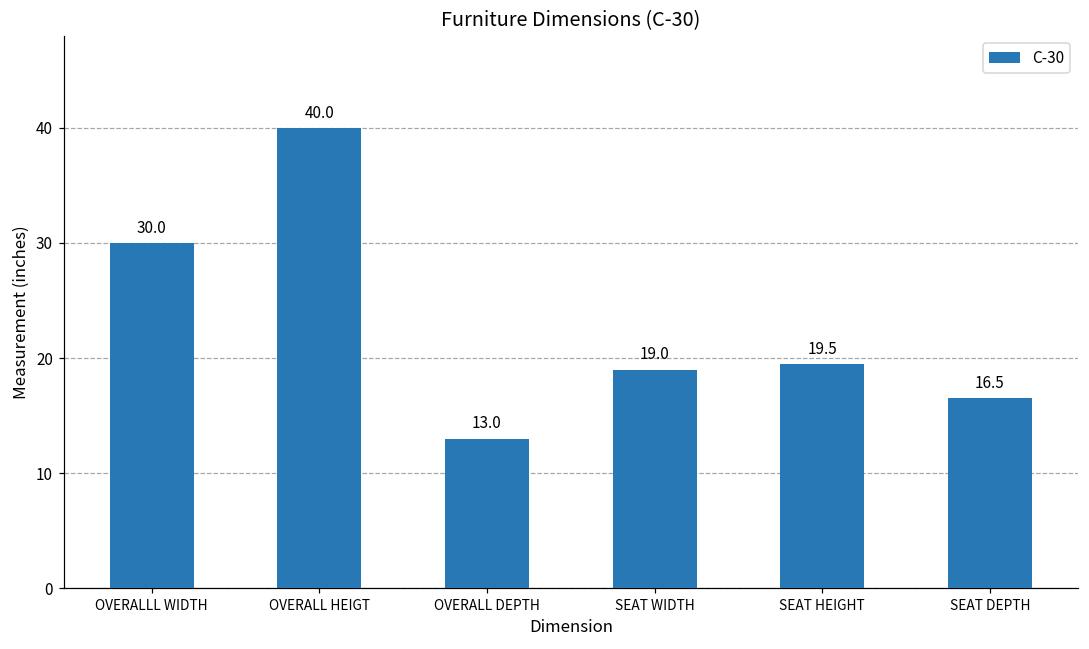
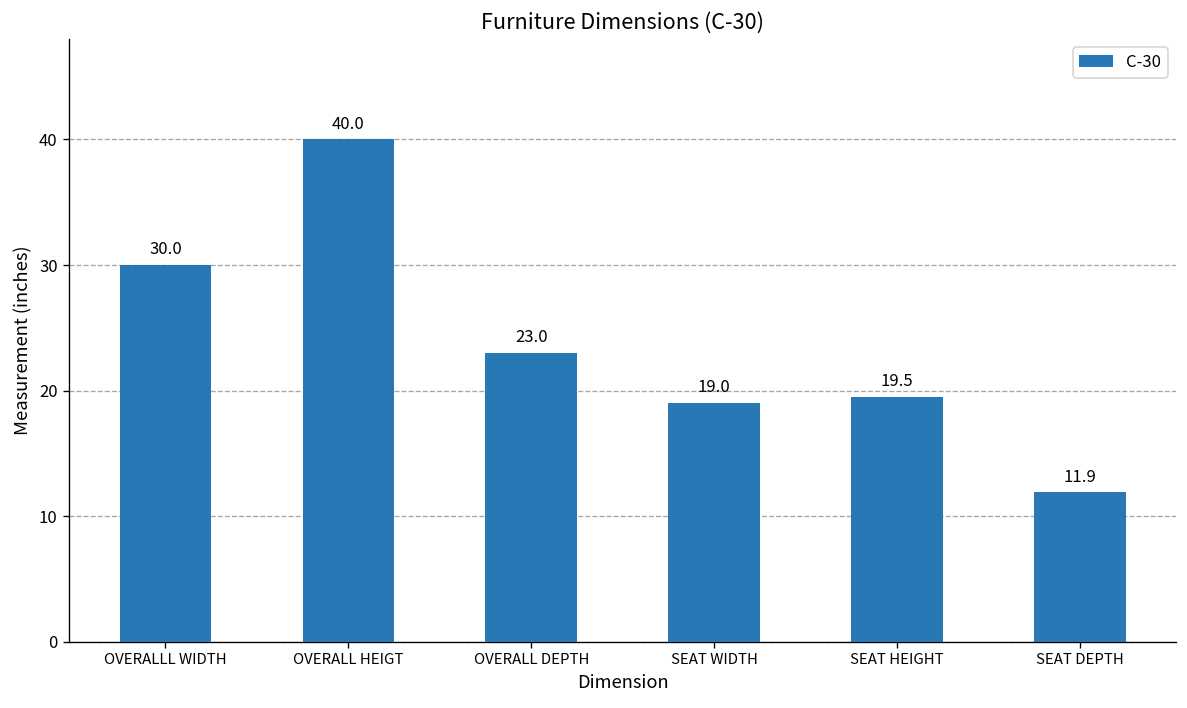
OVERALL DEPTH: 13.0 -> 23.0
SEAT DEPTH: 16.5 -> 11.9
